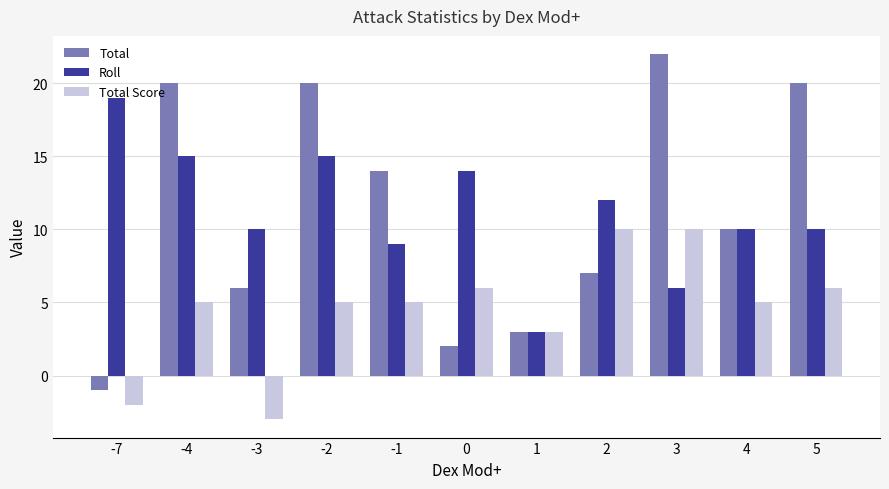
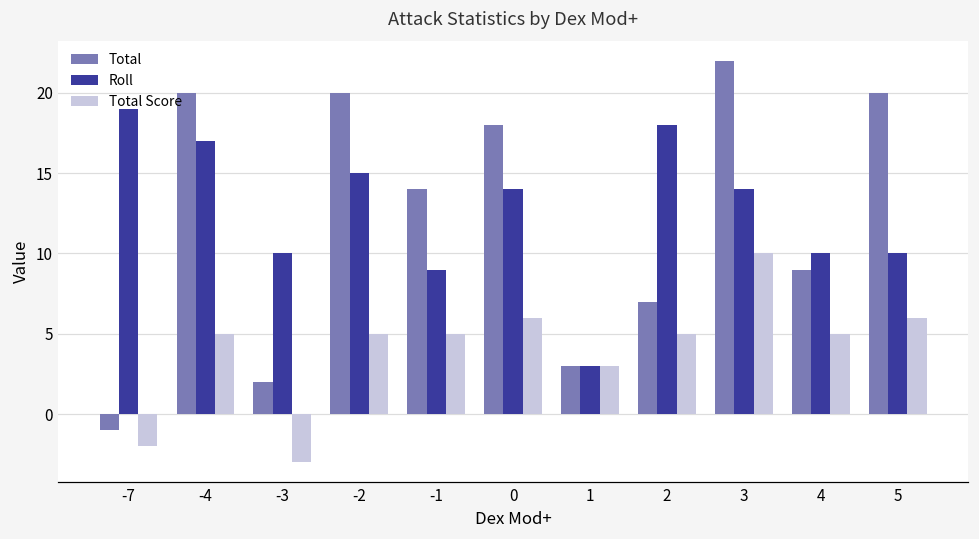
Roll, -4: 15 -> 17
Total, -3: 6 -> 2
Total, 0: 2 -> 18
Roll, 2: 12 -> 18
Total Score, 2: 10 -> 5
Roll, 3: 6 -> 14
Total, 4: 10 -> 9
